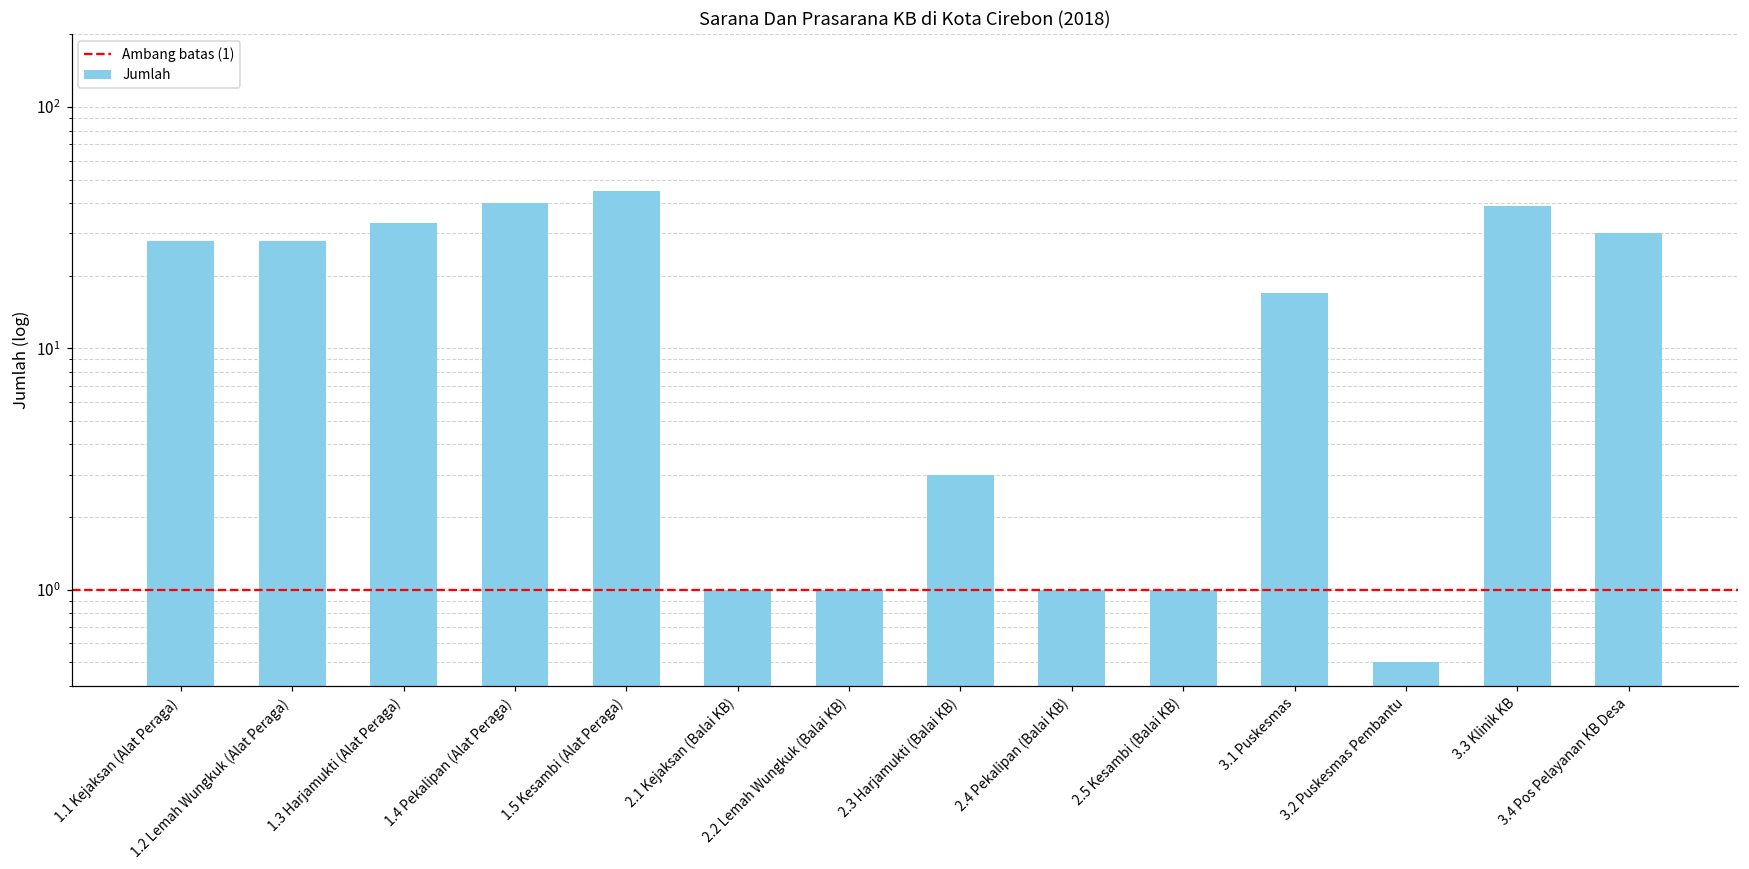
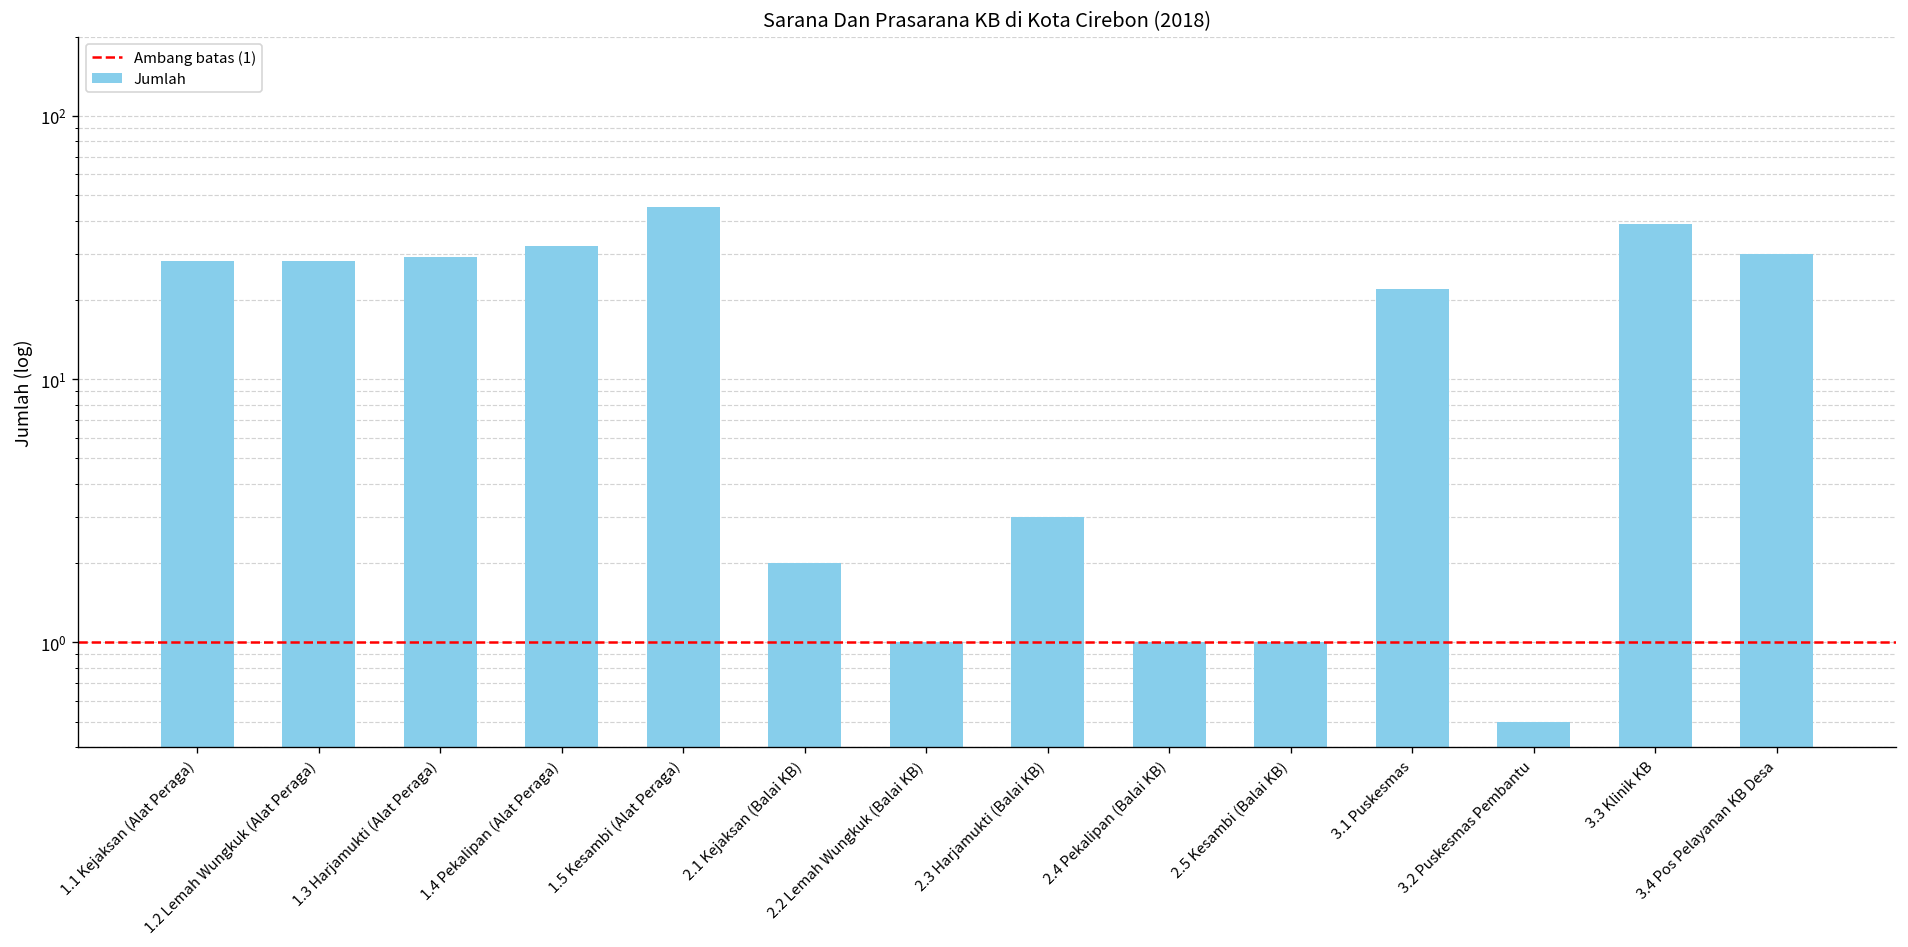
1.3 Harjamukti (Alat Peraga): 33 -> 29
1.4 Pekalipan (Alat Peraga): 40 -> 32
2.1 Kejaksan (Balai KB): 1 -> 2
3.1 Puskesmas: 17 -> 22
